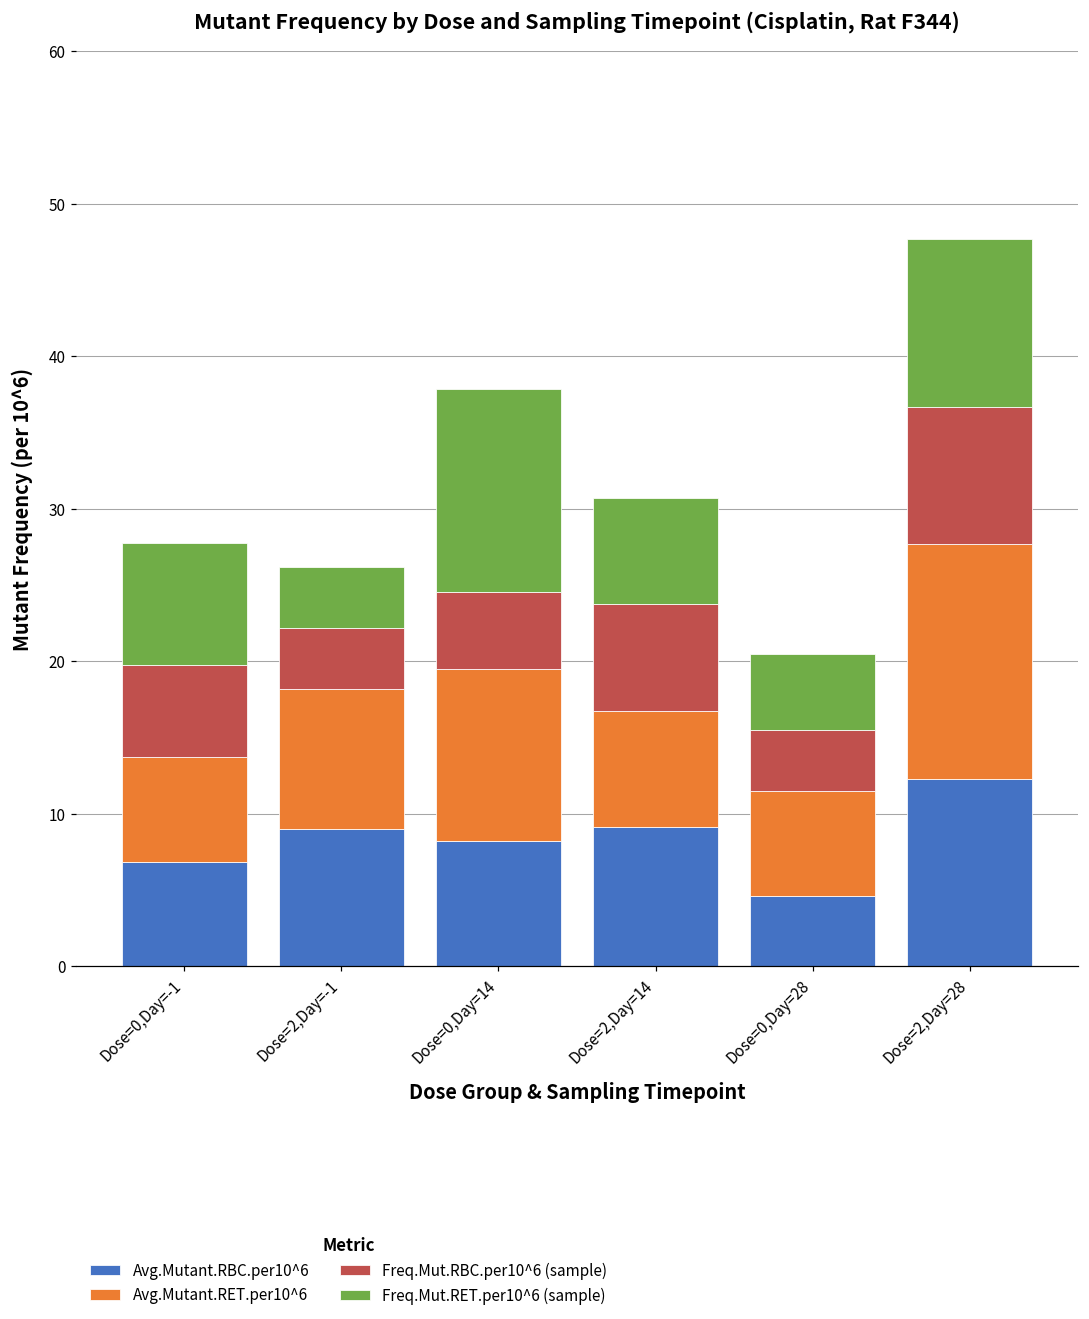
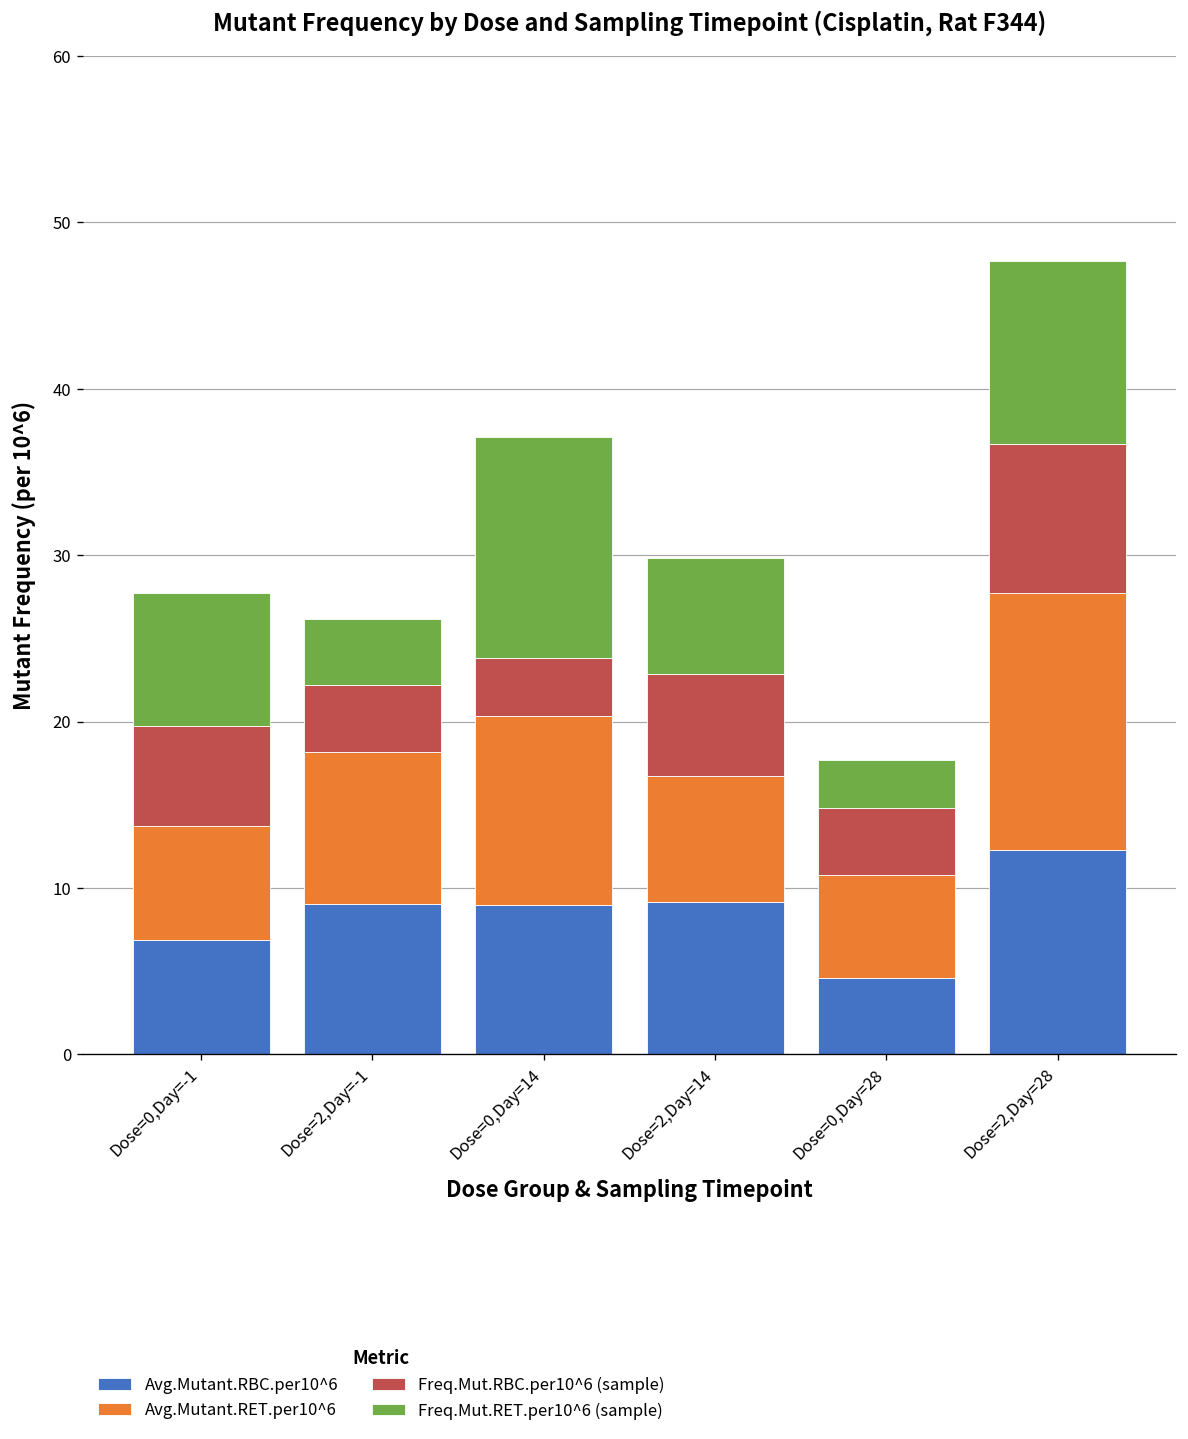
Avg.Mutant.RBC.per10^6, Dose=0,Day=14: 8.2 -> 9.0
Freq.Mut.RBC.per10^6 (sample), Dose=0,Day=14: 5.0 -> 3.5
Freq.Mut.RBC.per10^6 (sample), Dose=2,Day=14: 7.0 -> 6.1
Avg.Mutant.RET.per10^6, Dose=0,Day=28: 6.9 -> 6.2
Freq.Mut.RET.per10^6 (sample), Dose=0,Day=28: 5.0 -> 2.9
